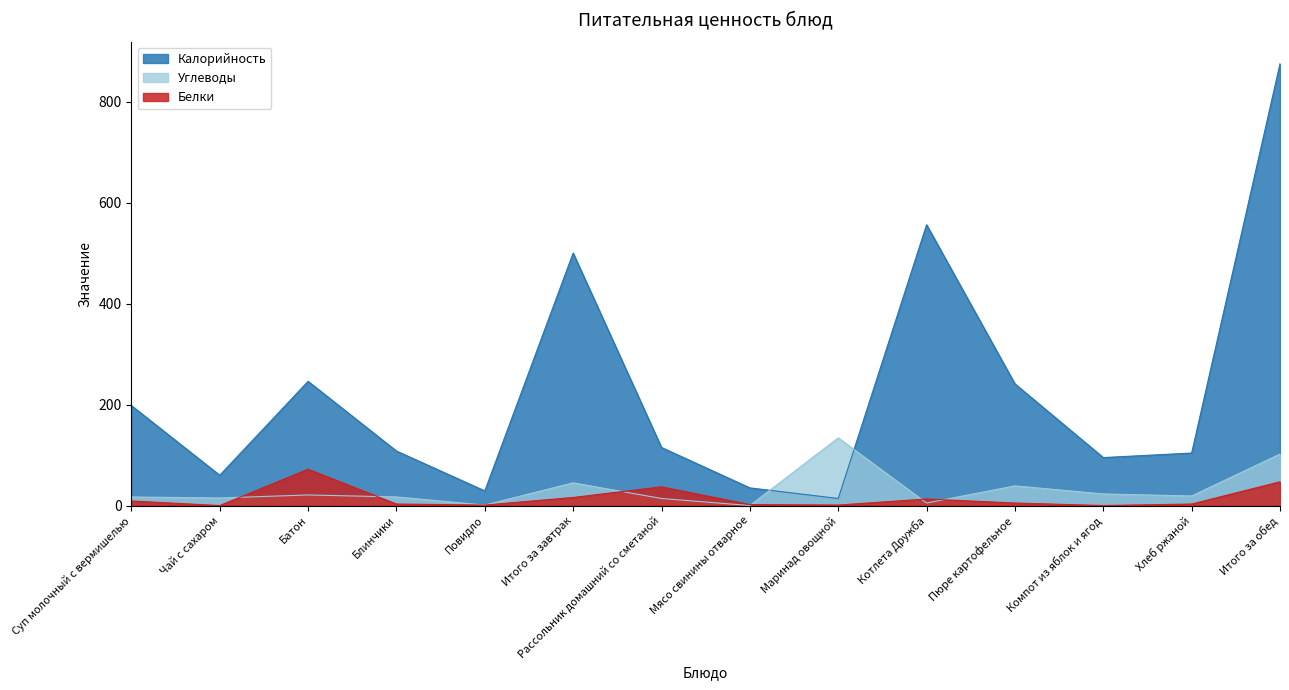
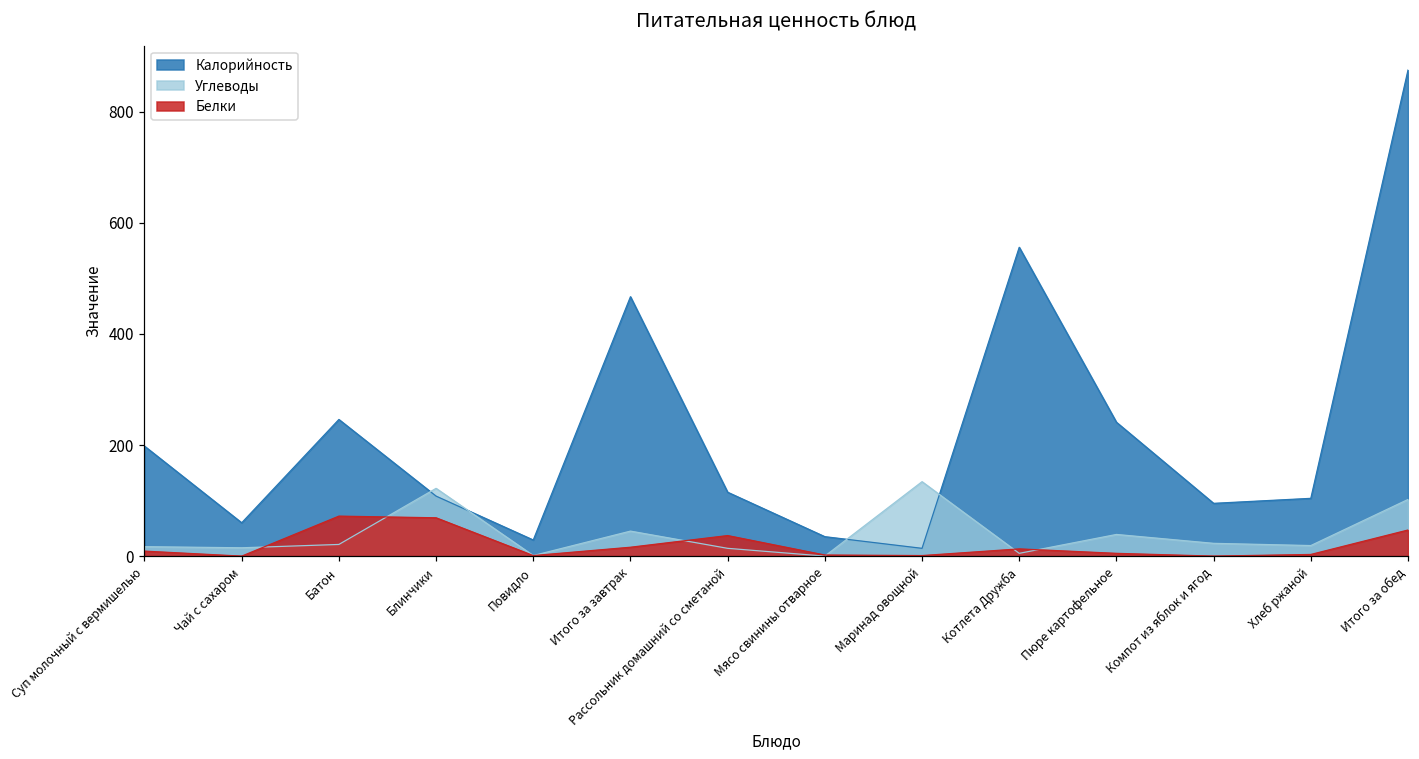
Углеводы, Блинчики: 20 -> 120
Белки, Блинчики: 0 -> 70
Калорийность, Итого за завтрак: 500 -> 470
